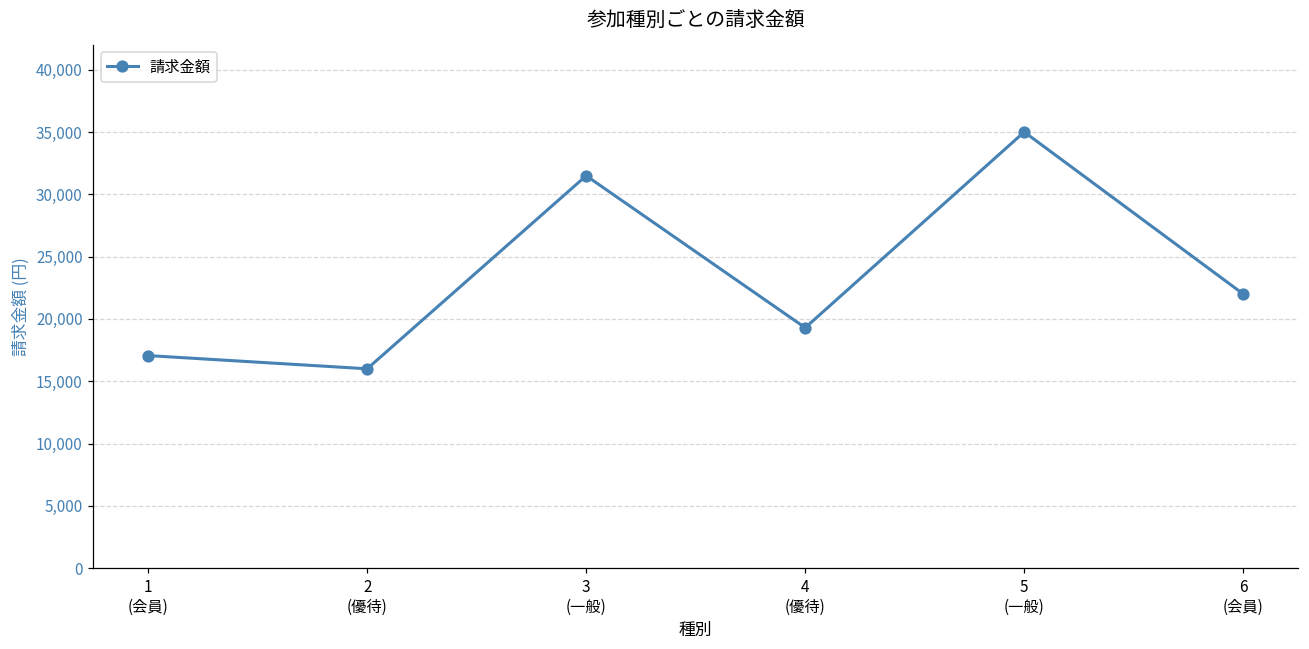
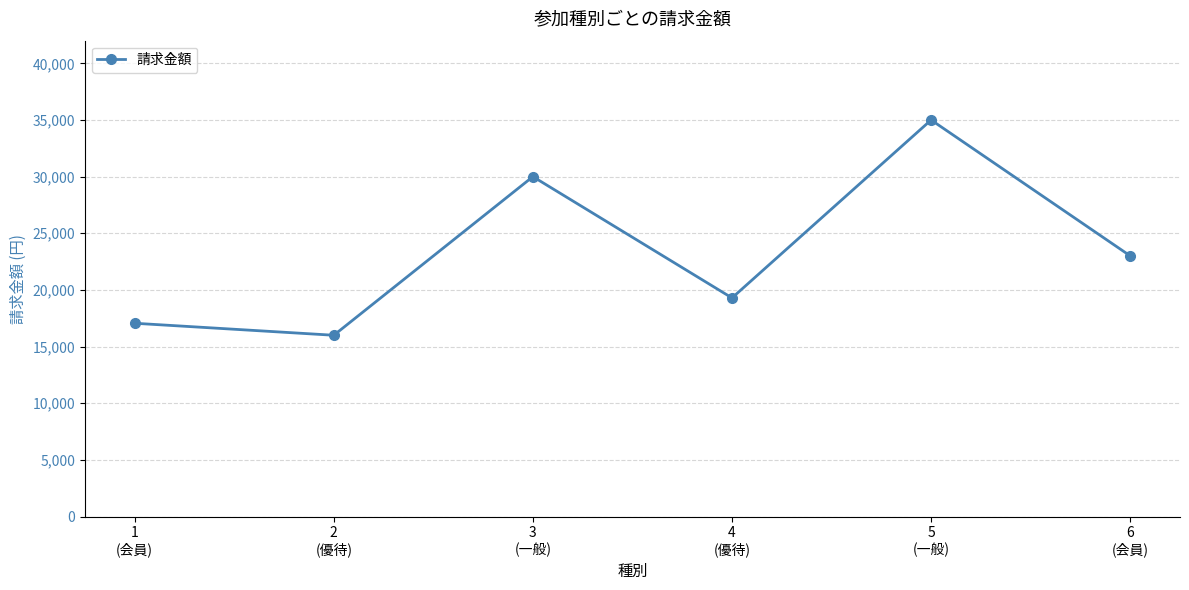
3 (一般): 31,500 -> 30,000
6 (会員): 22,000 -> 23,000
